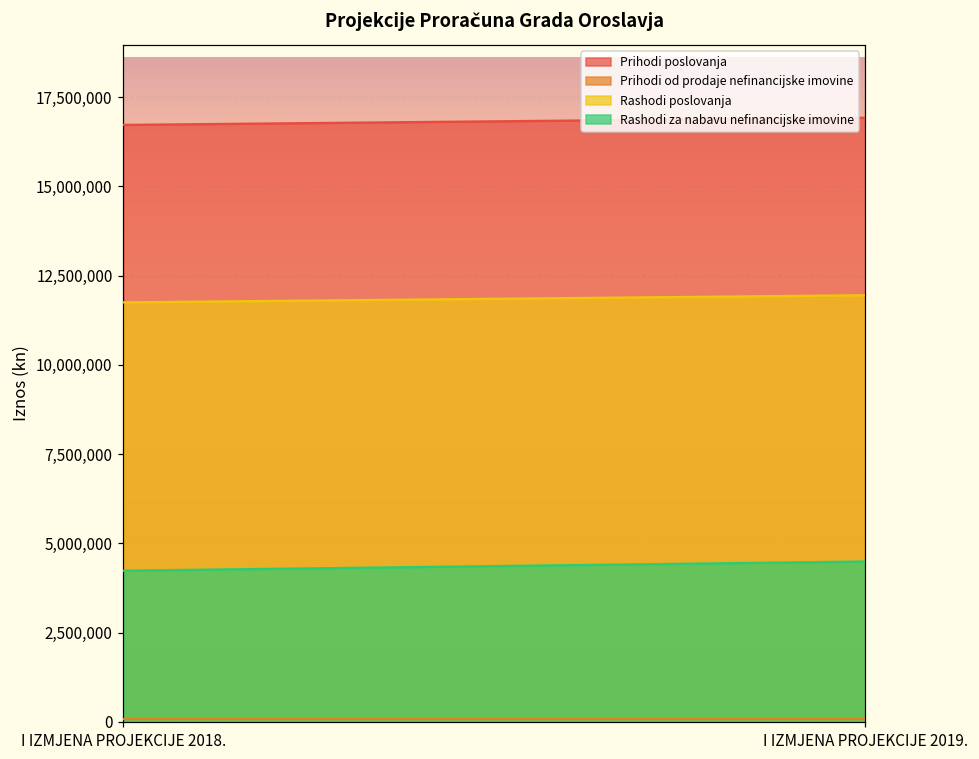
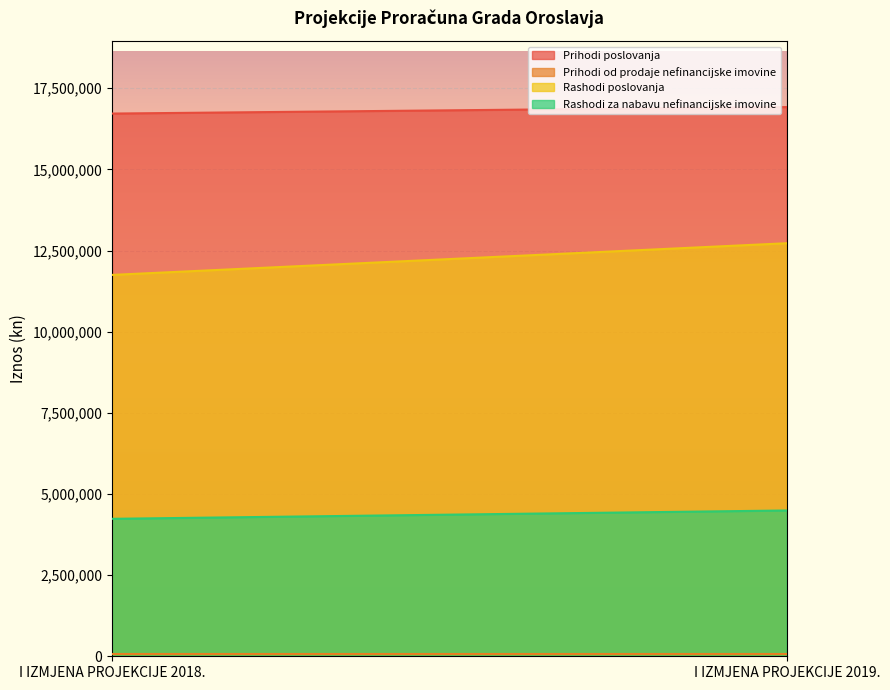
Rashodi poslovanja, I IZMJENA PROJEKCIJE 2019.: 11,900,000 -> 12,700,000
